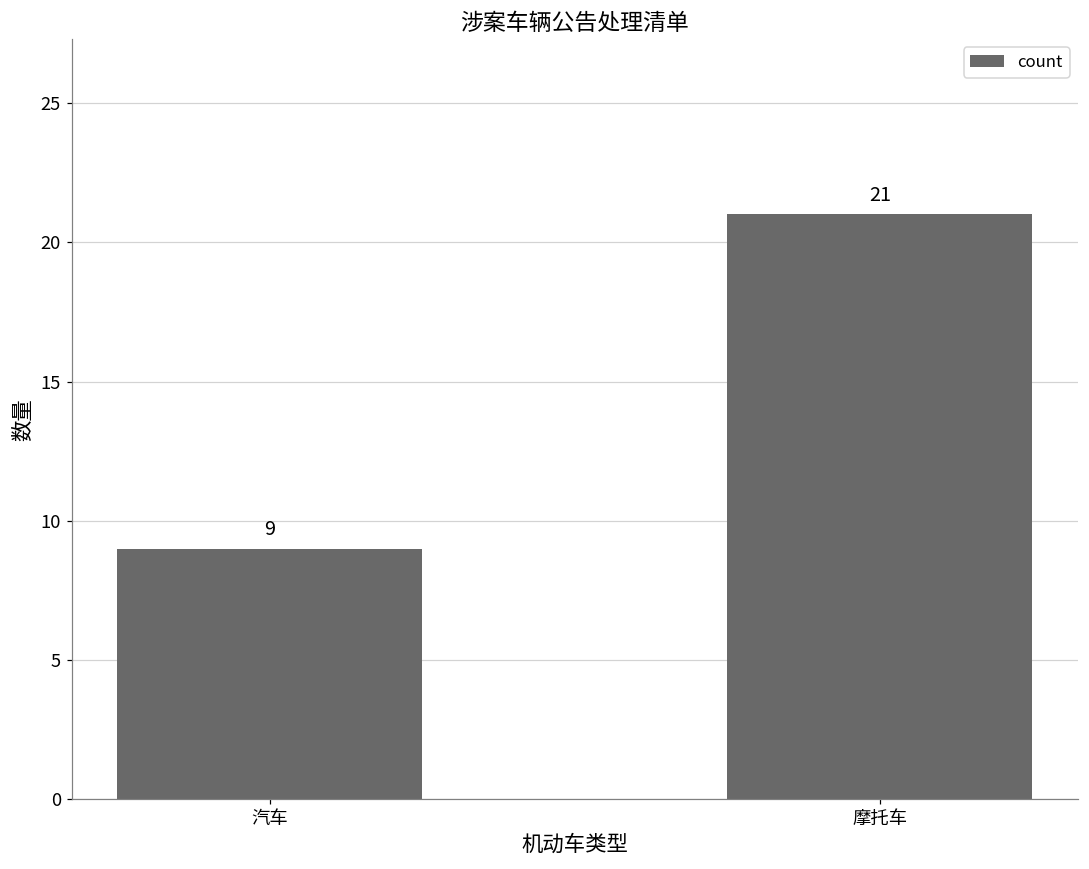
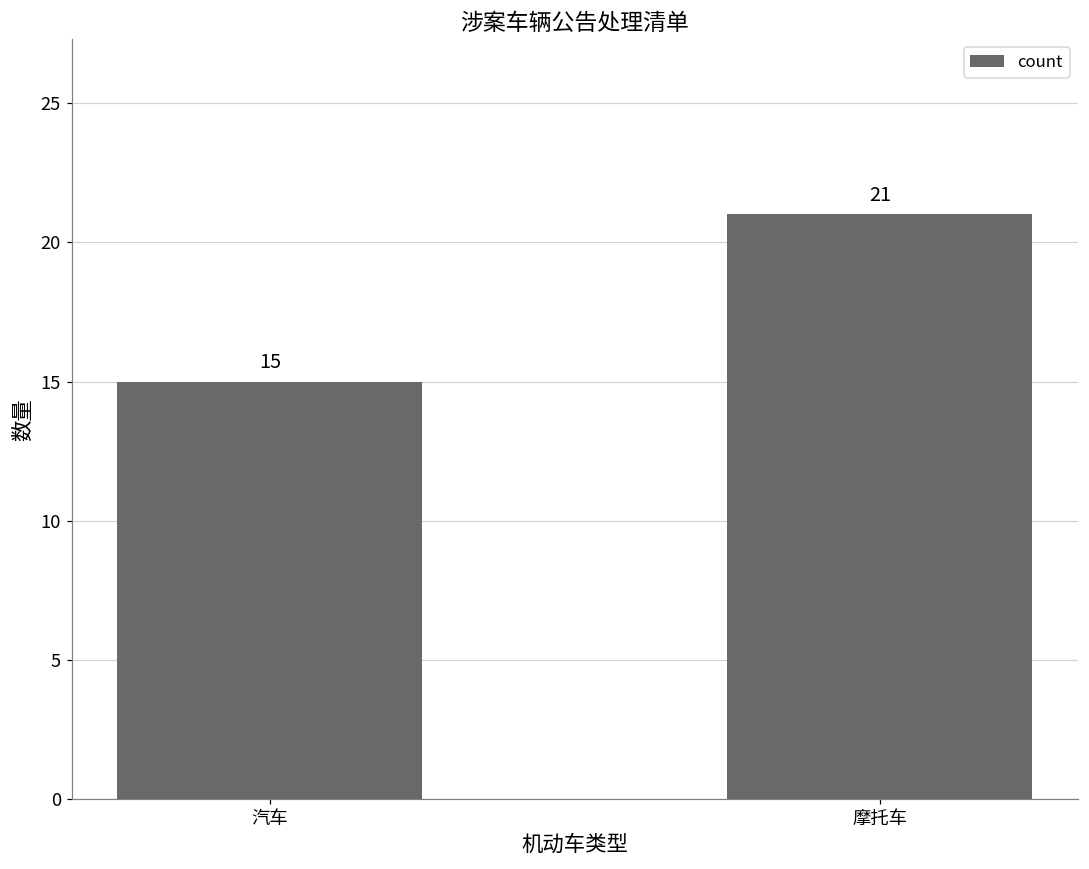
汽车: 9 -> 15
